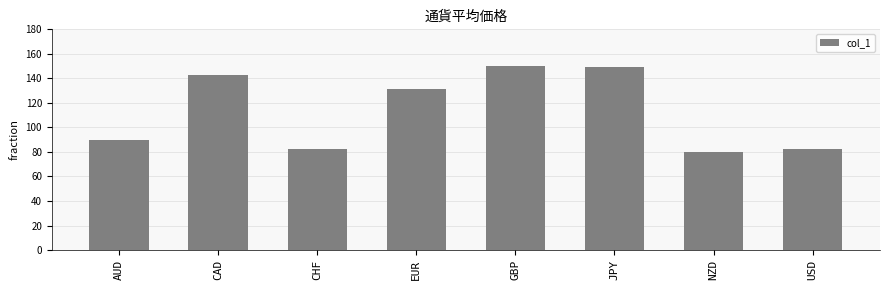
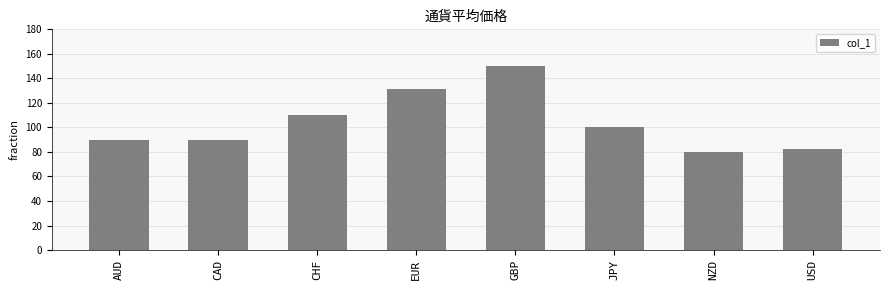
CAD: 143 -> 90
CHF: 82 -> 110
JPY: 149 -> 100
